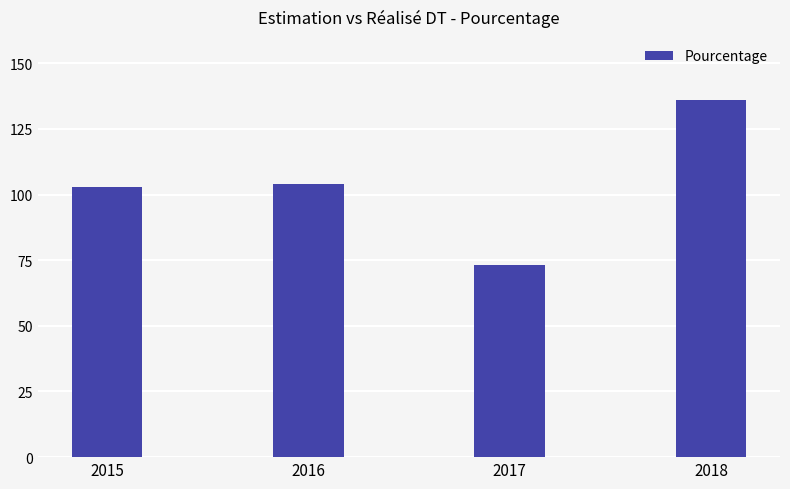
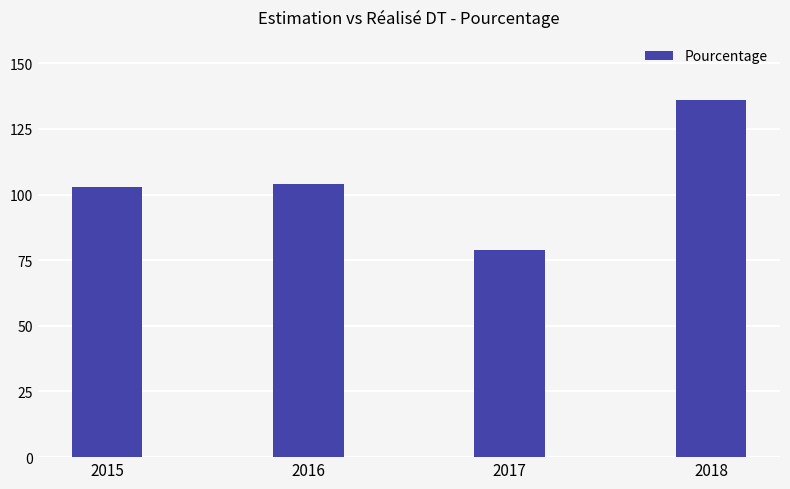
2017: 73 -> 79
